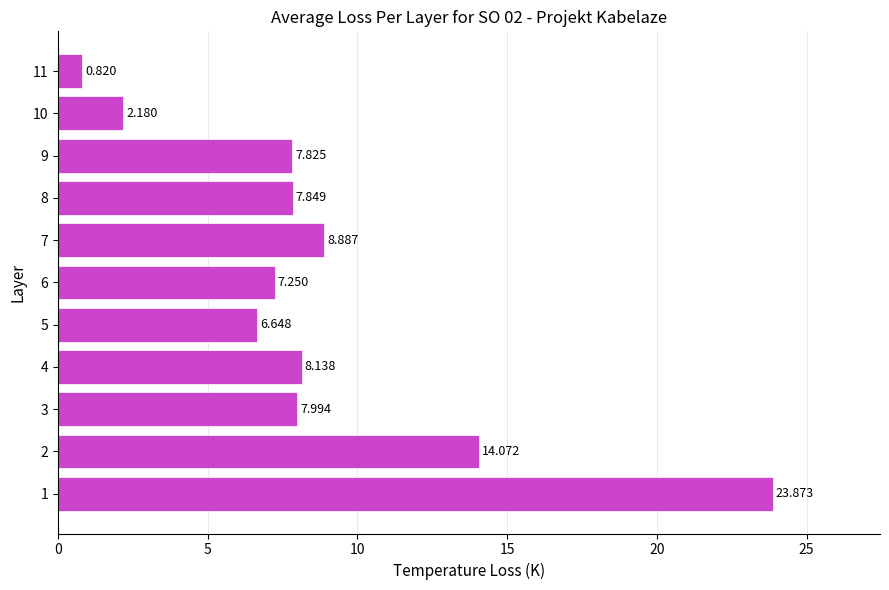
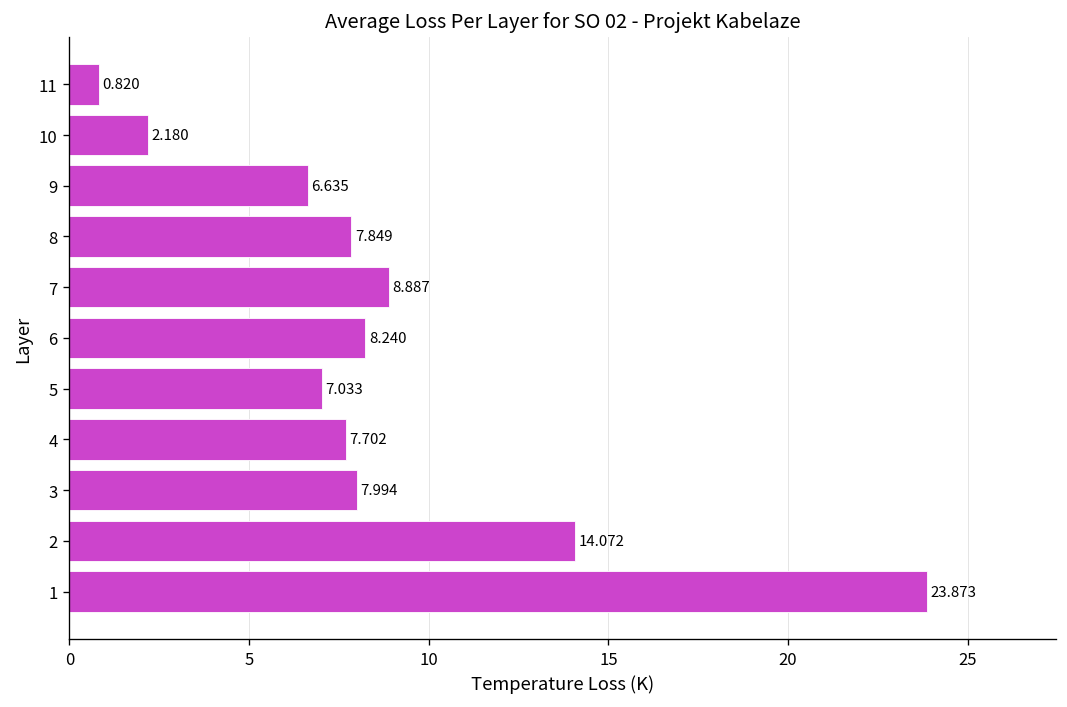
9: 7.825 -> 6.635
6: 7.250 -> 8.240
5: 6.648 -> 7.033
4: 8.138 -> 7.702
